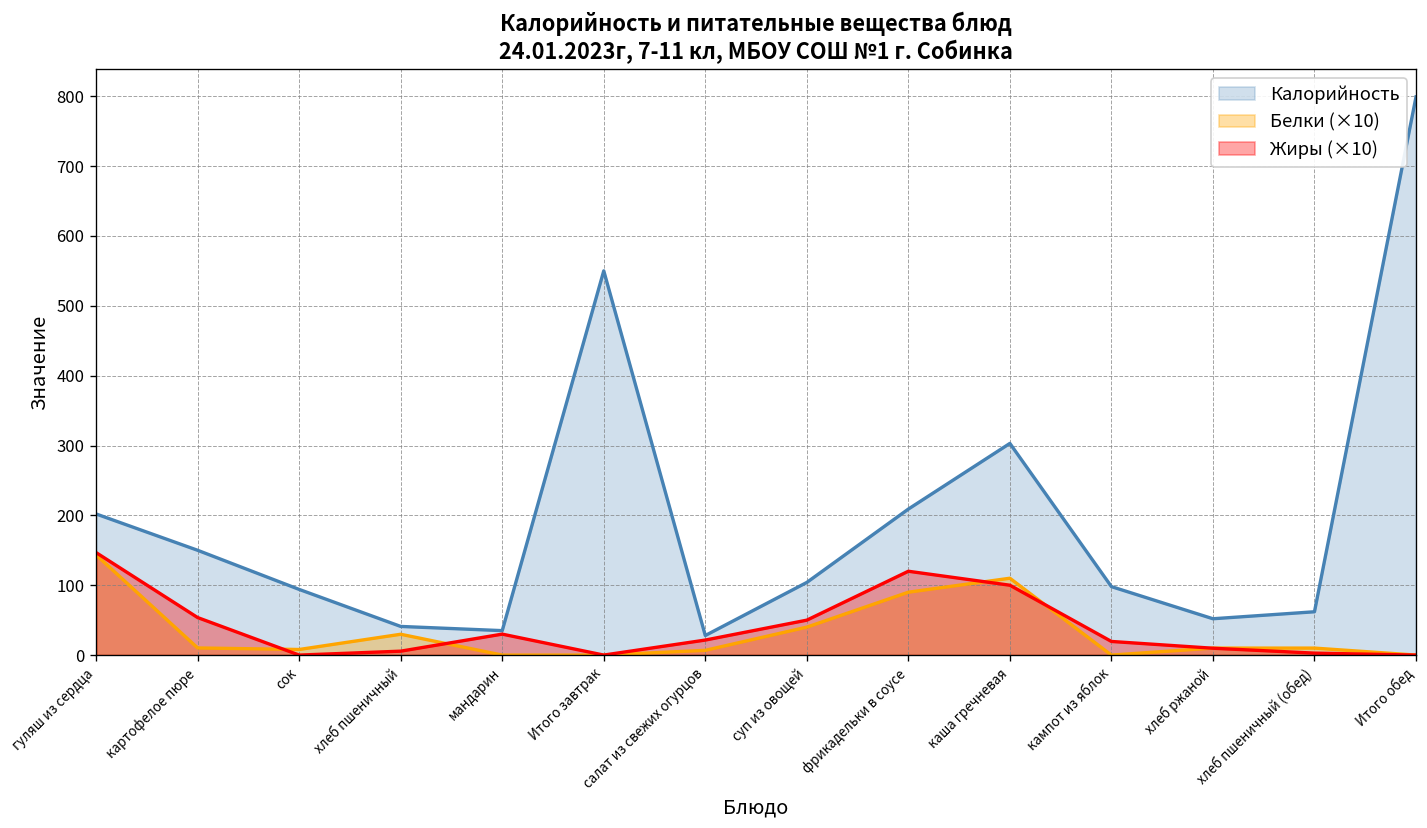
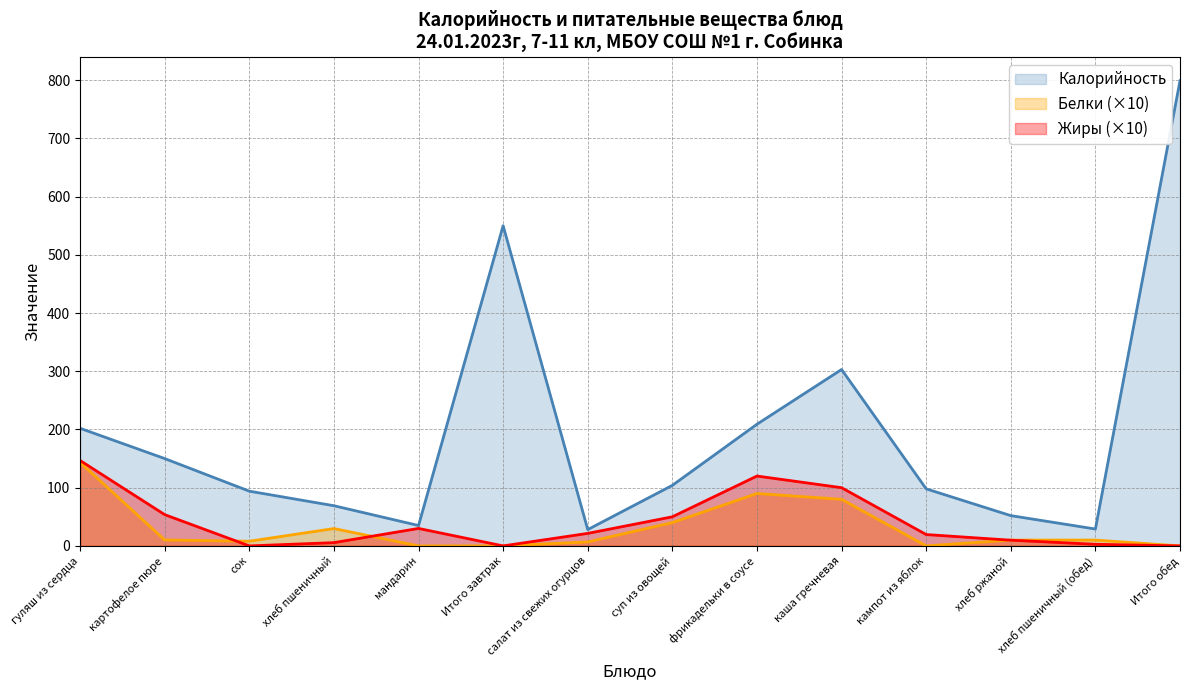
Калорийность, хлеб пшеничный: 40 -> 70
Белки (×10), каша гречневая: 110 -> 80
Калорийность, хлеб пшеничный (обед): 60 -> 30
